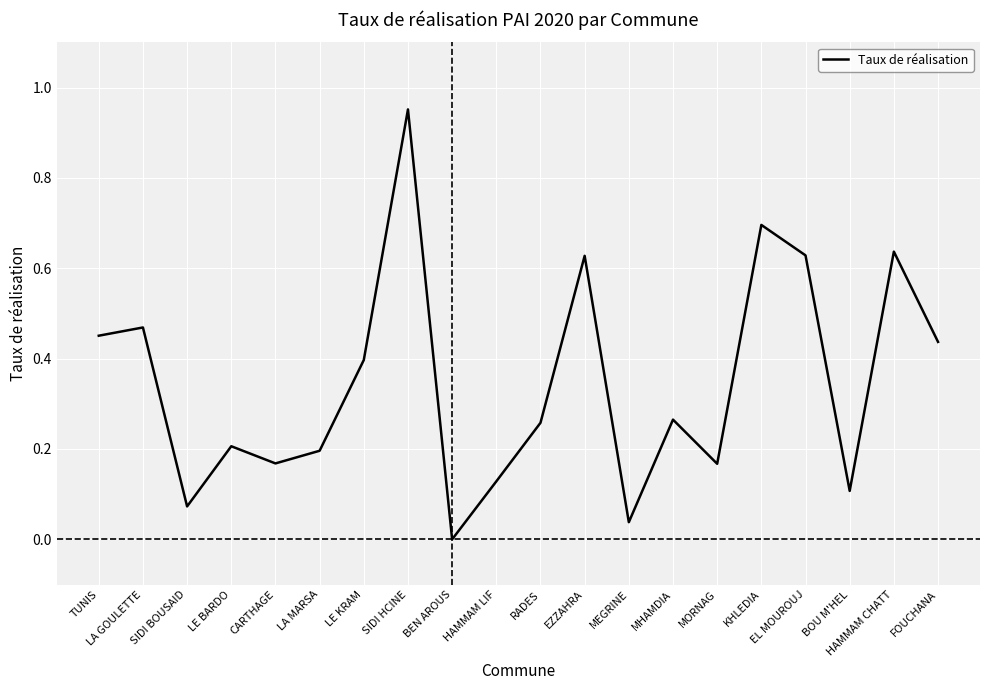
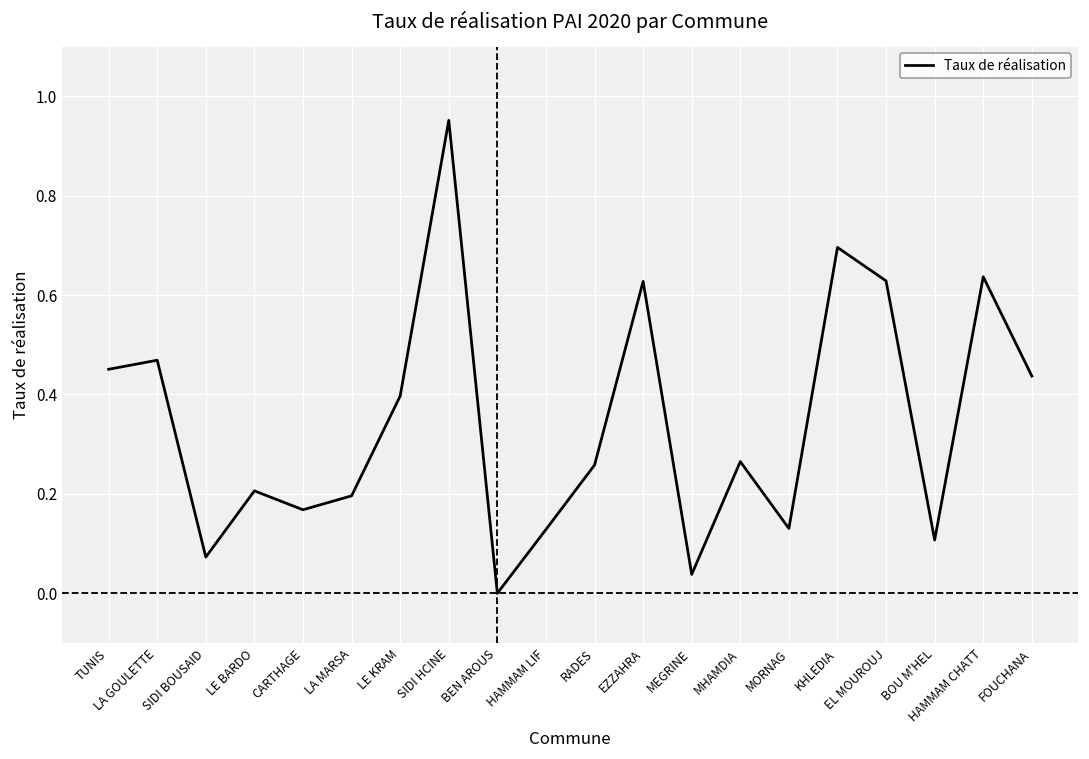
MORNAG: 0.17 -> 0.13
